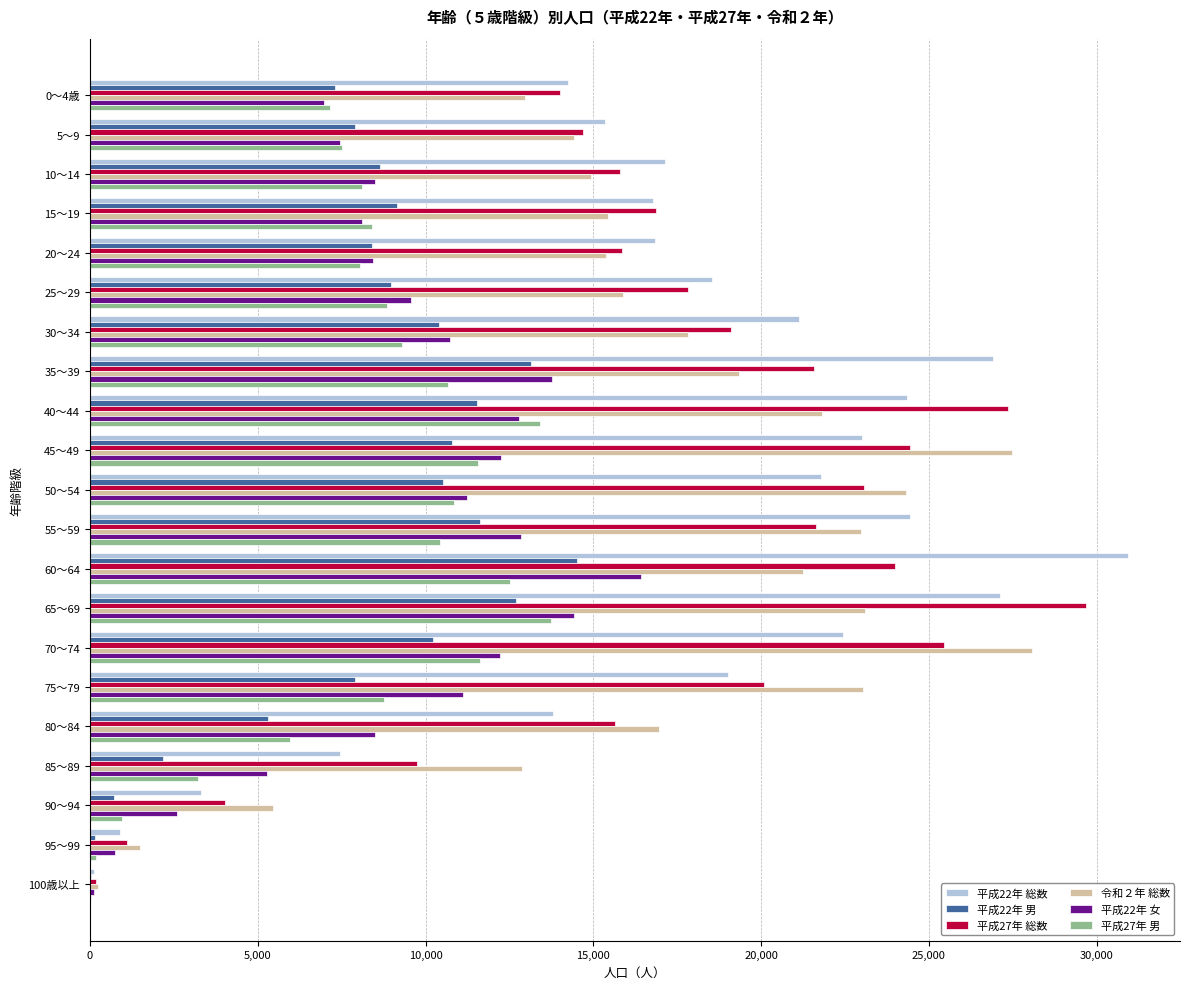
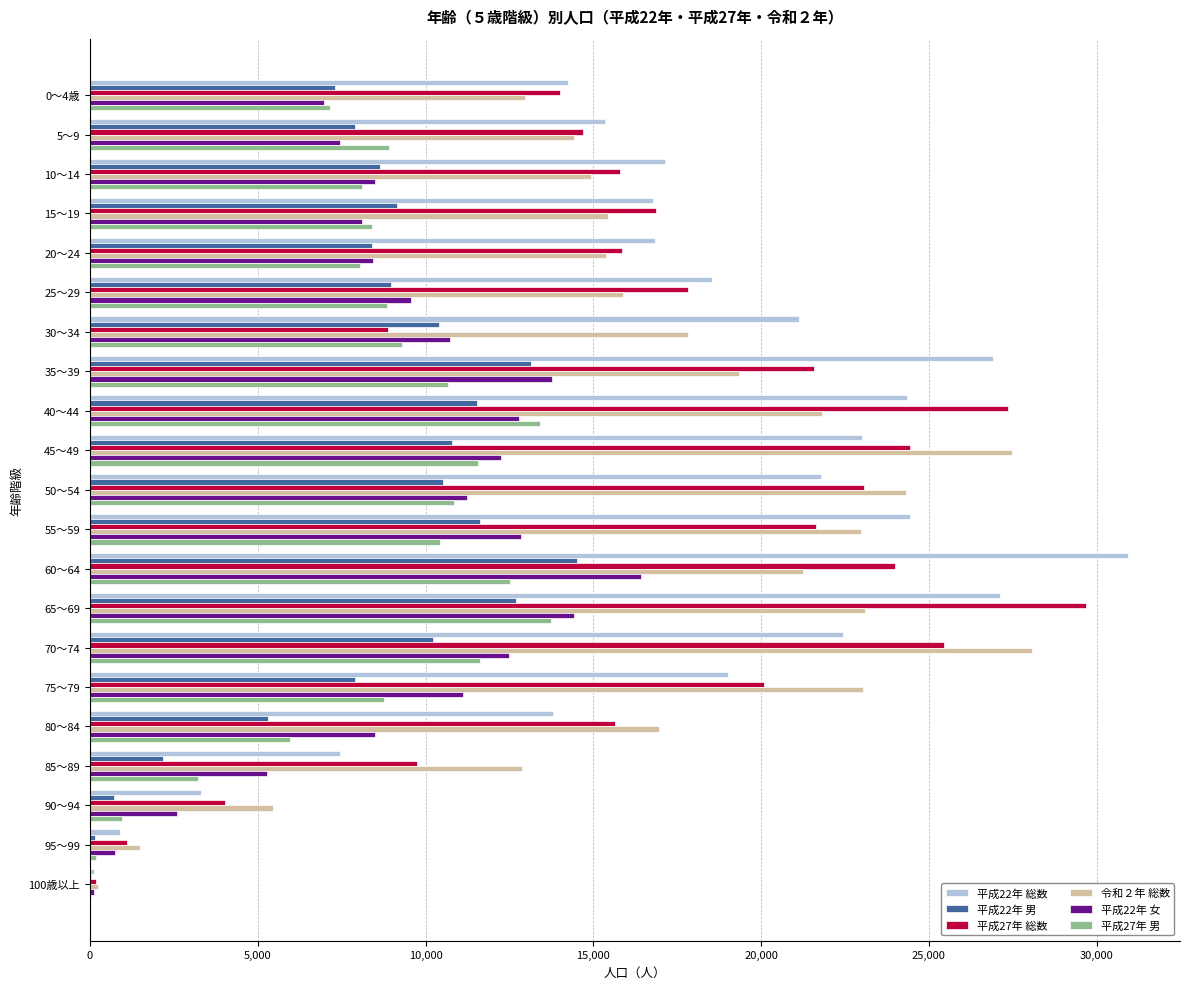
平成27年 男, 5～9: 7,500 -> 8,900
平成27年 総数, 30～34: 19,100 -> 8,900
平成22年 女, 70～74: 12,200 -> 12,500
